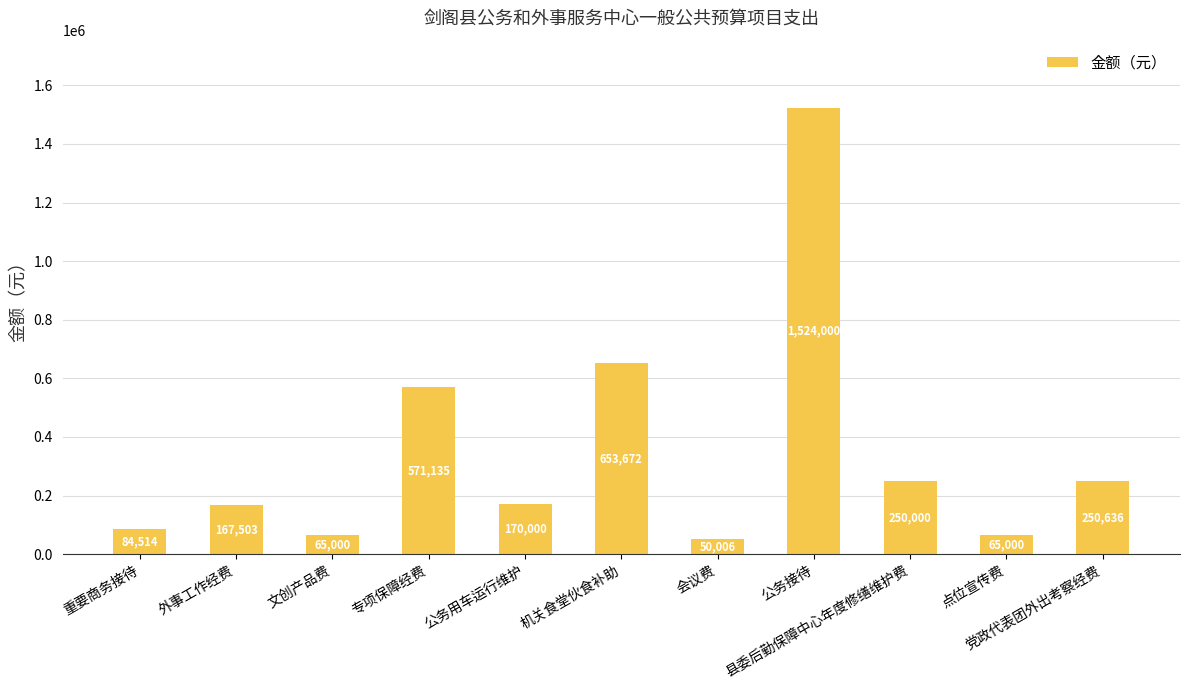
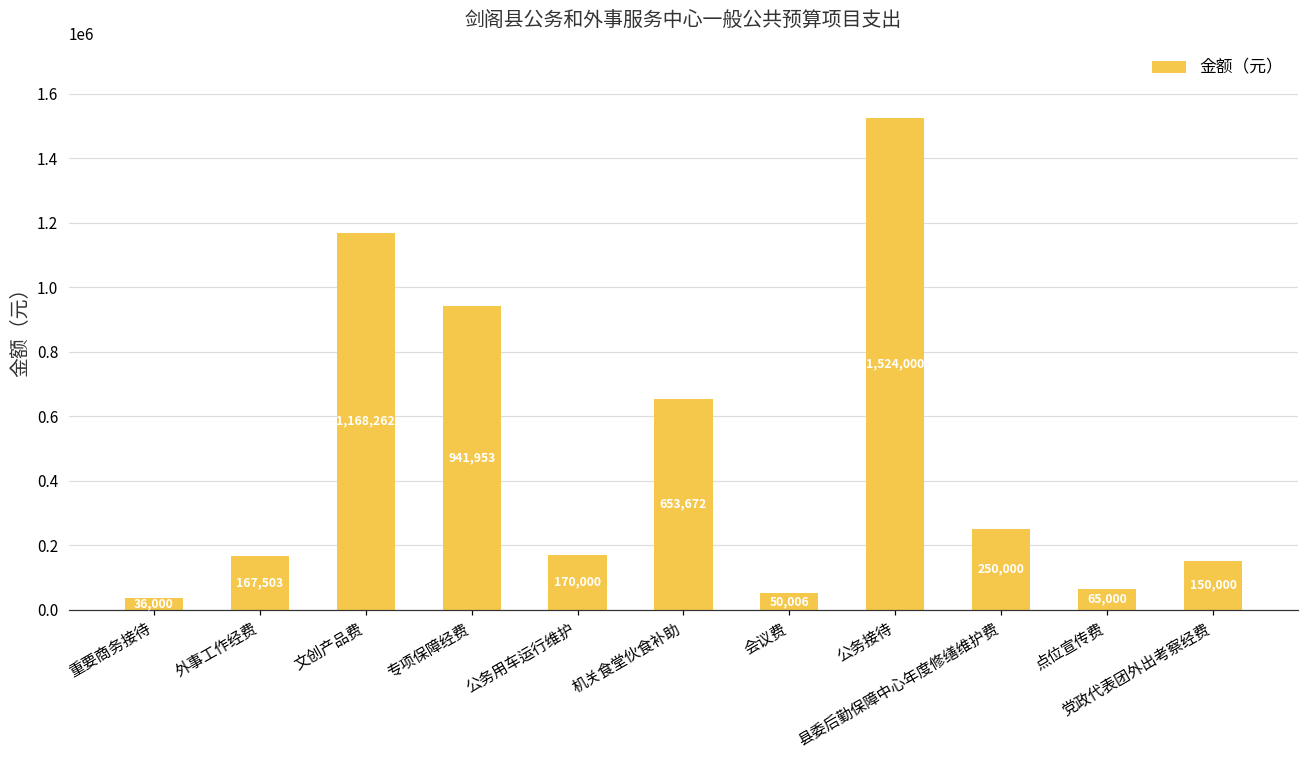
重要商务接待: 84,514 -> 36,000
文创产品费: 65,000 -> 1,168,262
专项保障经费: 571,135 -> 941,953
党政代表团外出考察经费: 250,636 -> 150,000
